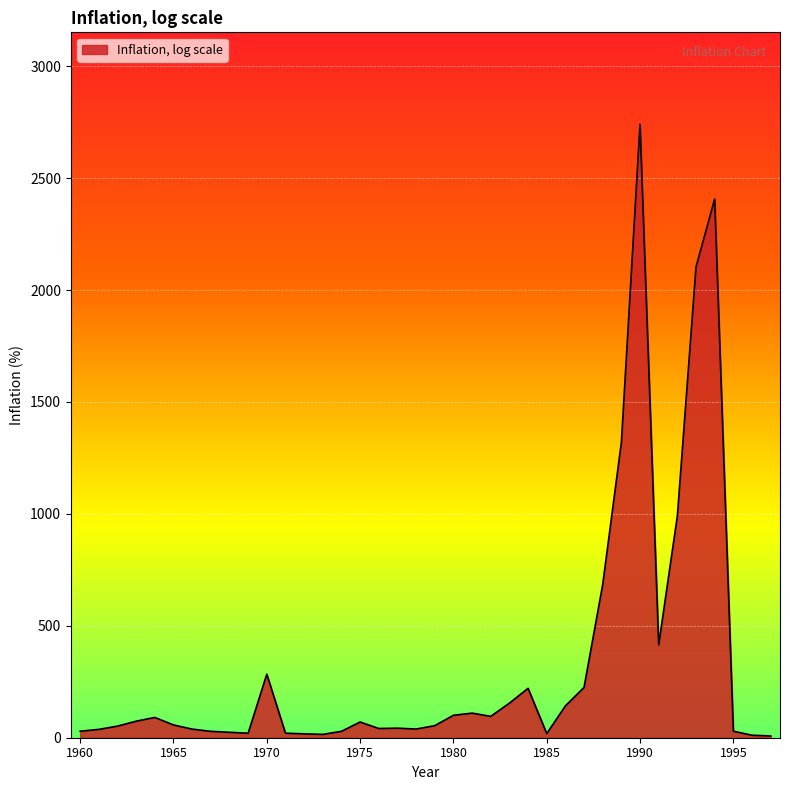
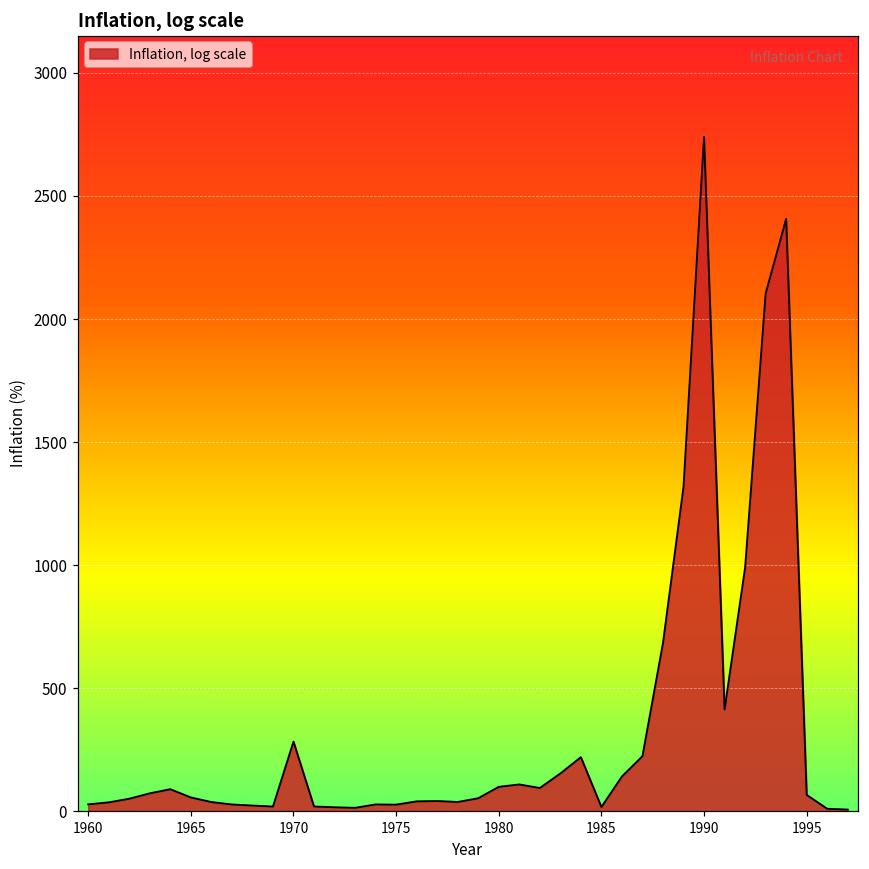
1975: 70 -> 30
1995: 30 -> 70
